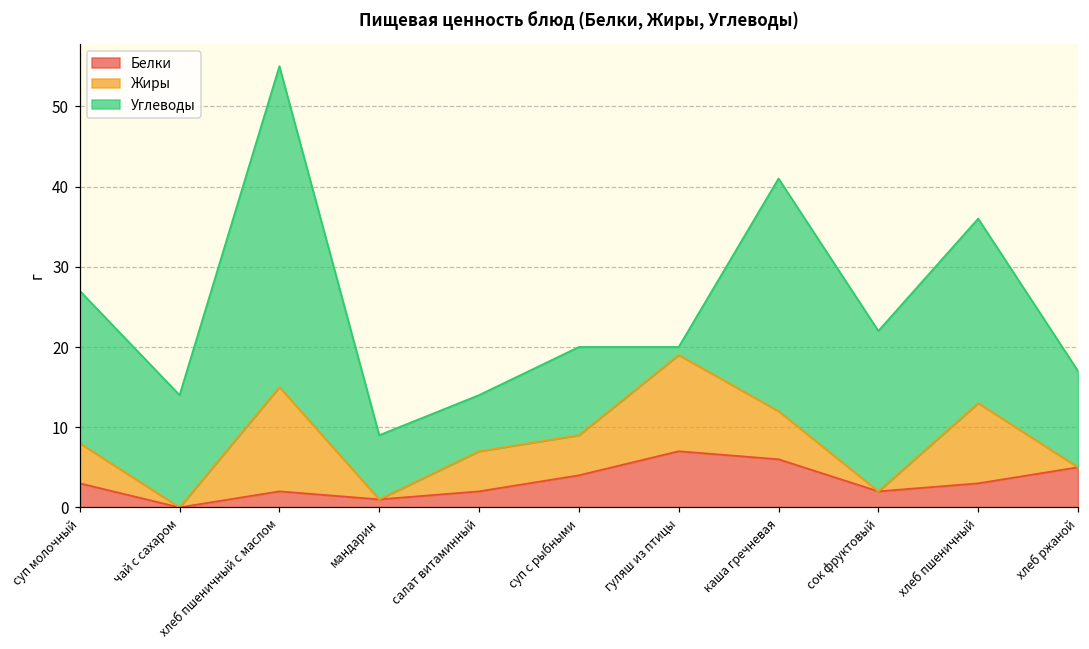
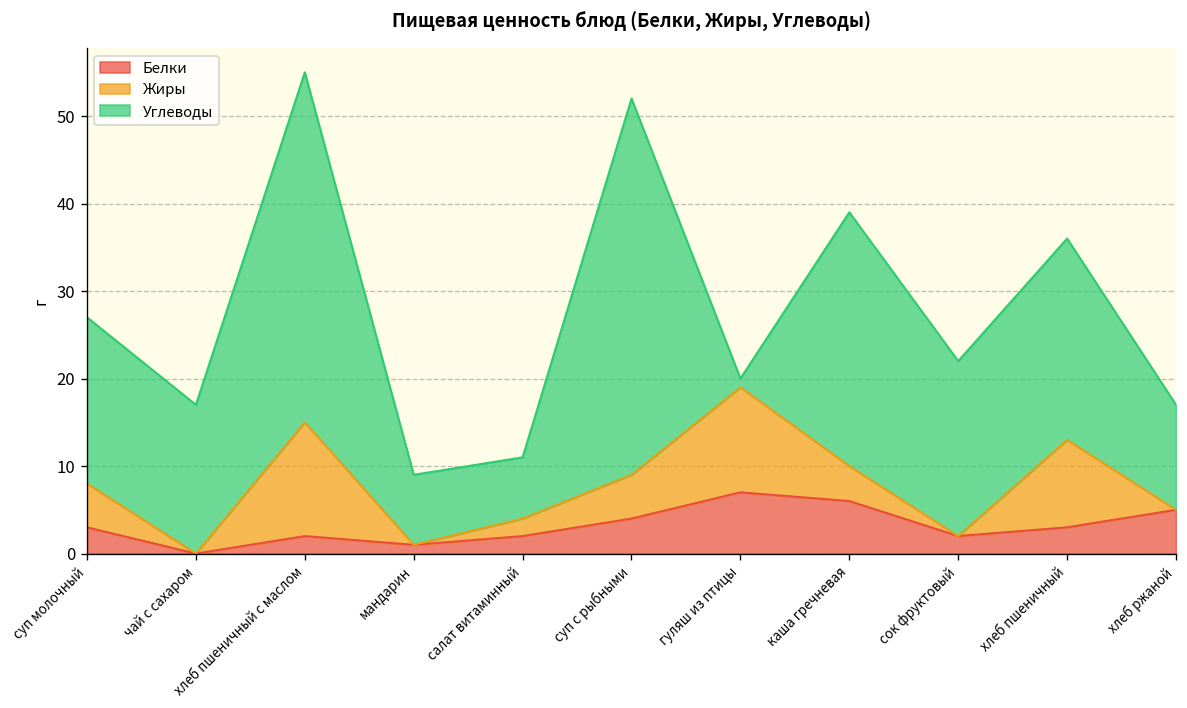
Углеводы, чай с сахаром: 14 -> 17
Жиры, салат витаминный: 5 -> 2
Углеводы, суп с рыбными: 11 -> 43
Жиры, каша гречневая: 6 -> 4
